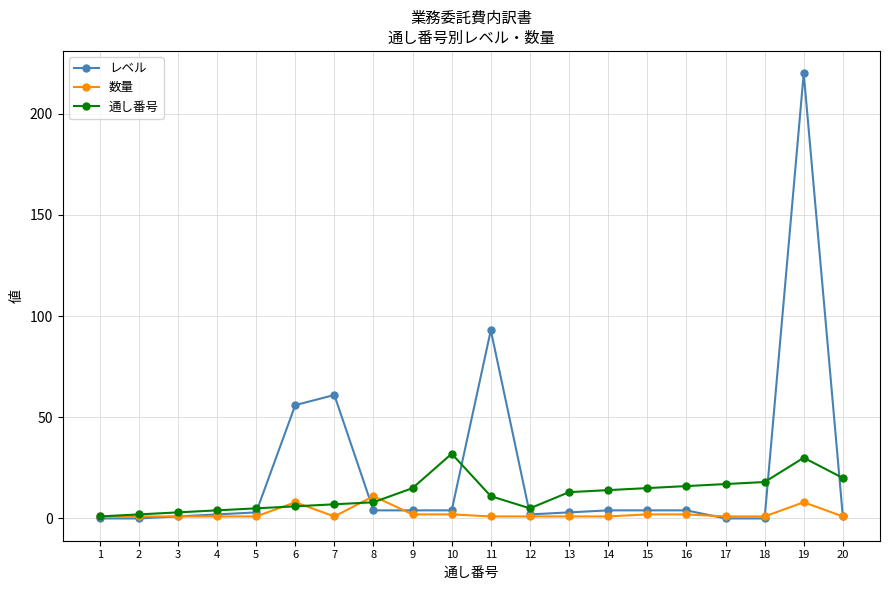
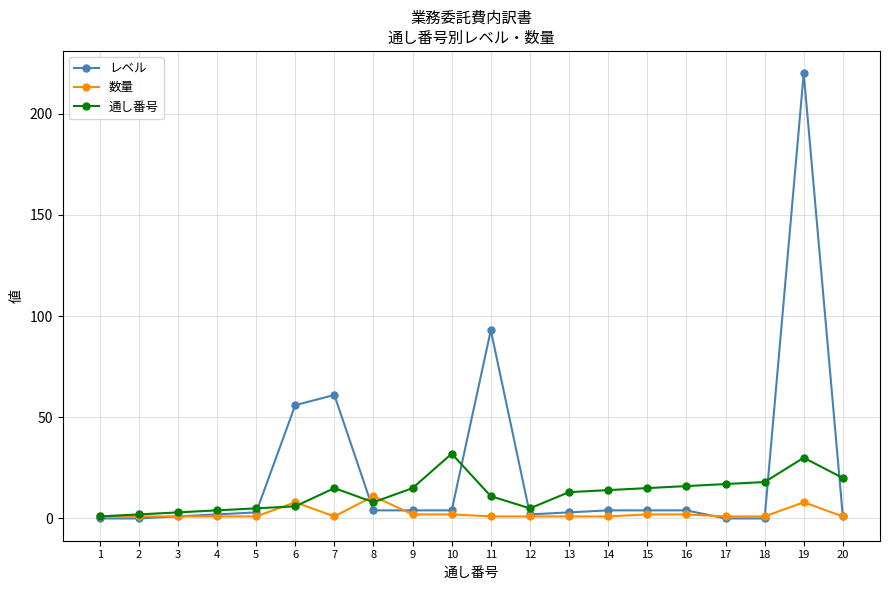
通し番号, 7: 7 -> 15
